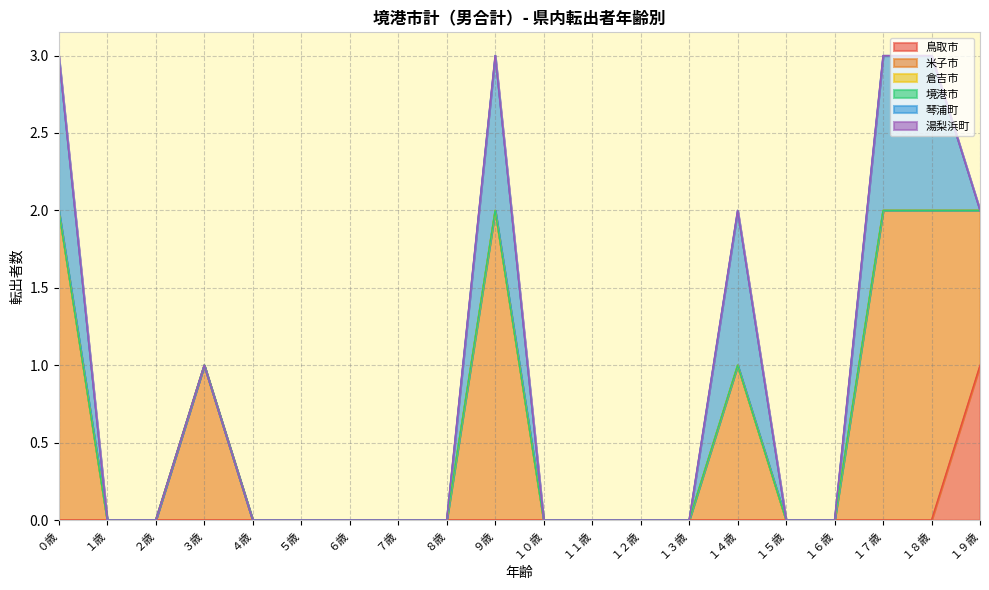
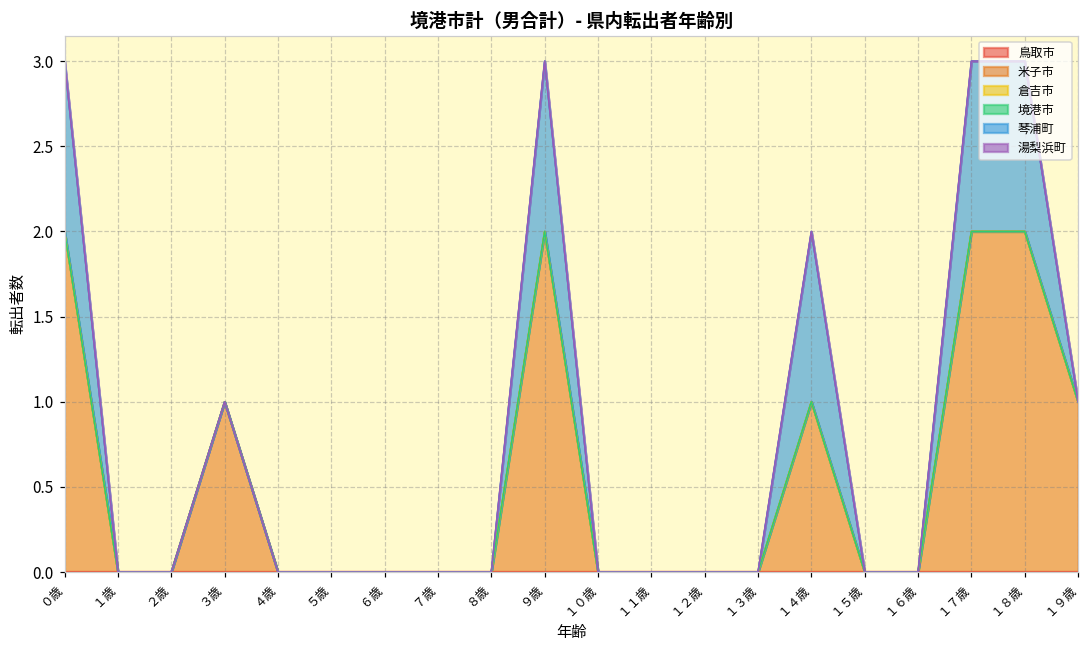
鳥取市, １９歳: 1 -> 0
